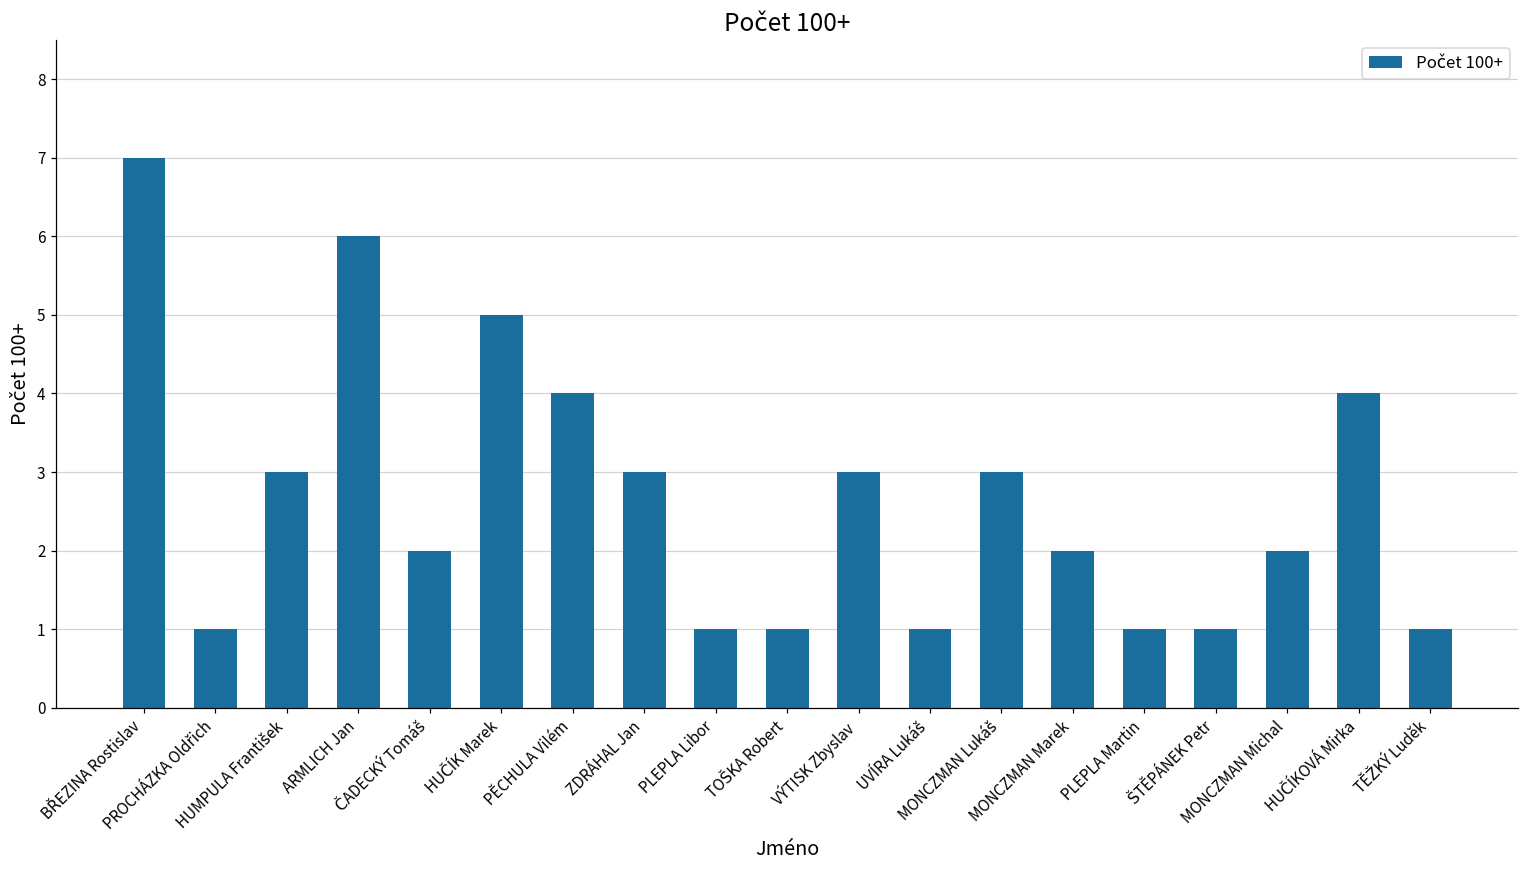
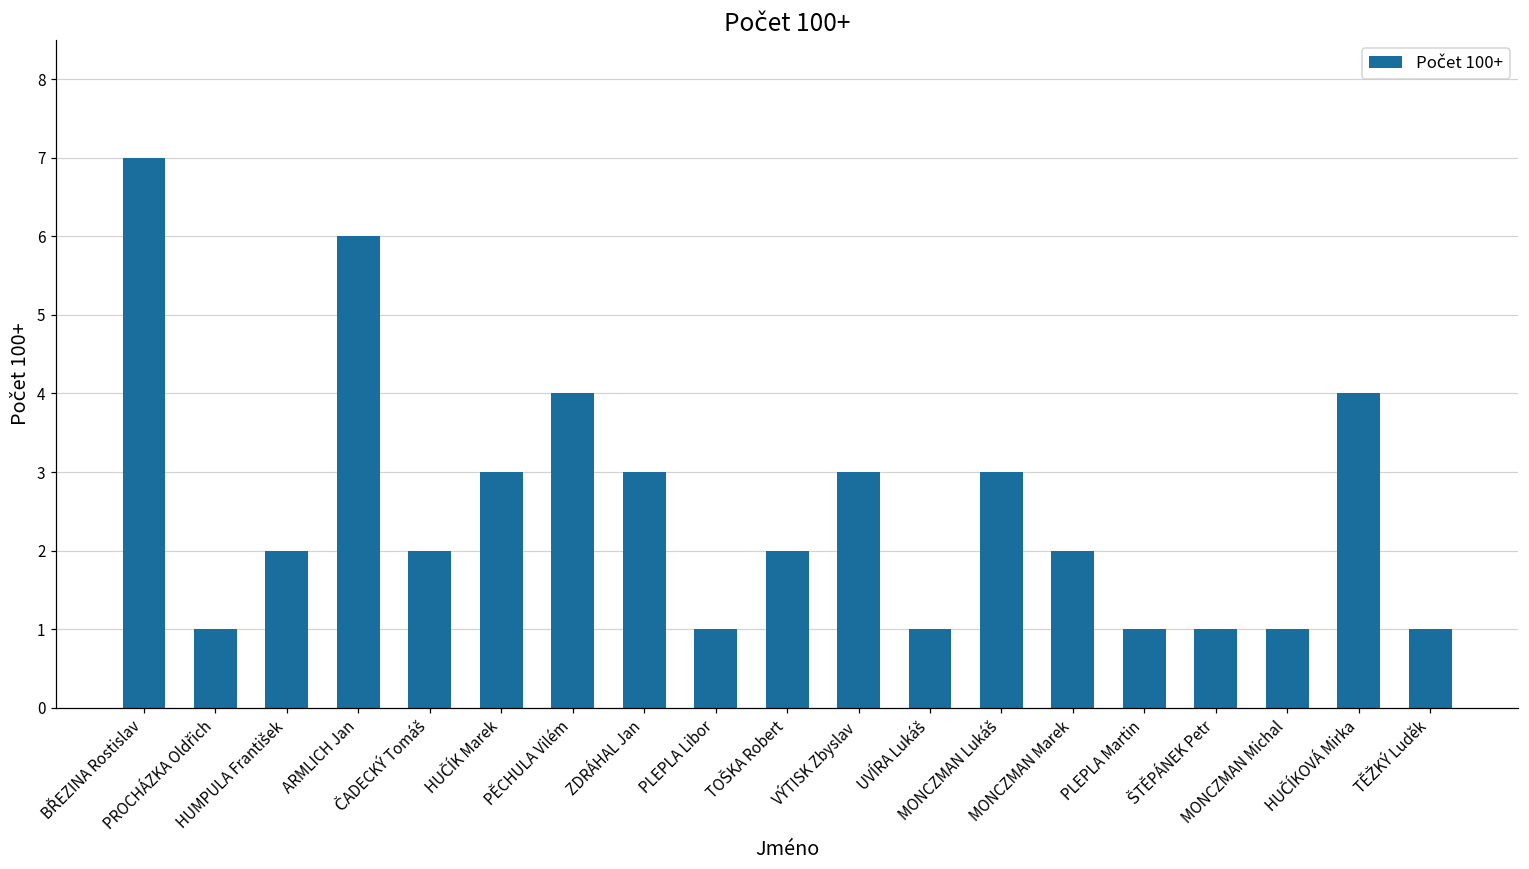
HUMPULA František: 3 -> 2
HUČÍK Marek: 5 -> 3
TOŠKA Robert: 1 -> 2
MONCZMAN Michal: 2 -> 1
